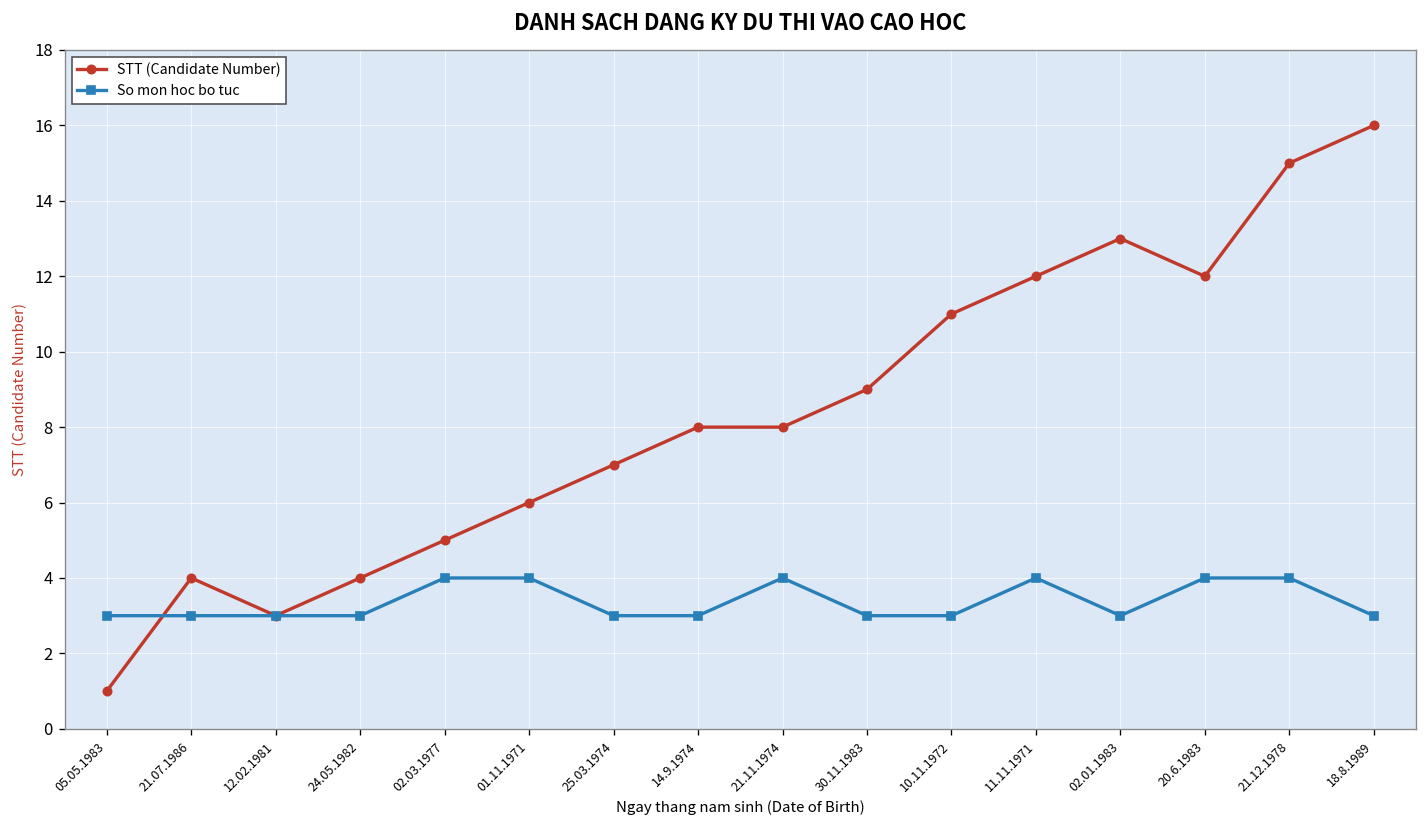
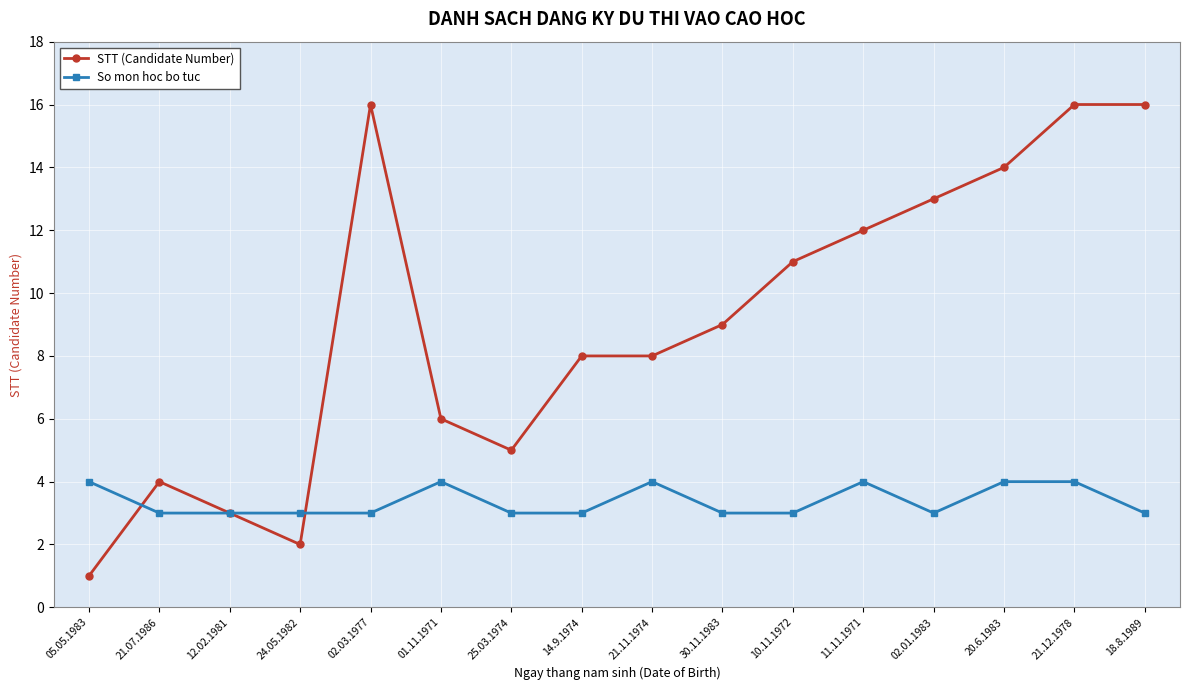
So mon hoc bo tuc, 05.05.1983: 3 -> 4
STT (Candidate Number), 24.05.1982: 4 -> 2
STT (Candidate Number), 02.03.1977: 5 -> 16
So mon hoc bo tuc, 02.03.1977: 4 -> 3
STT (Candidate Number), 25.03.1974: 7 -> 5
STT (Candidate Number), 20.6.1983: 12 -> 14
STT (Candidate Number), 21.12.1978: 15 -> 16
